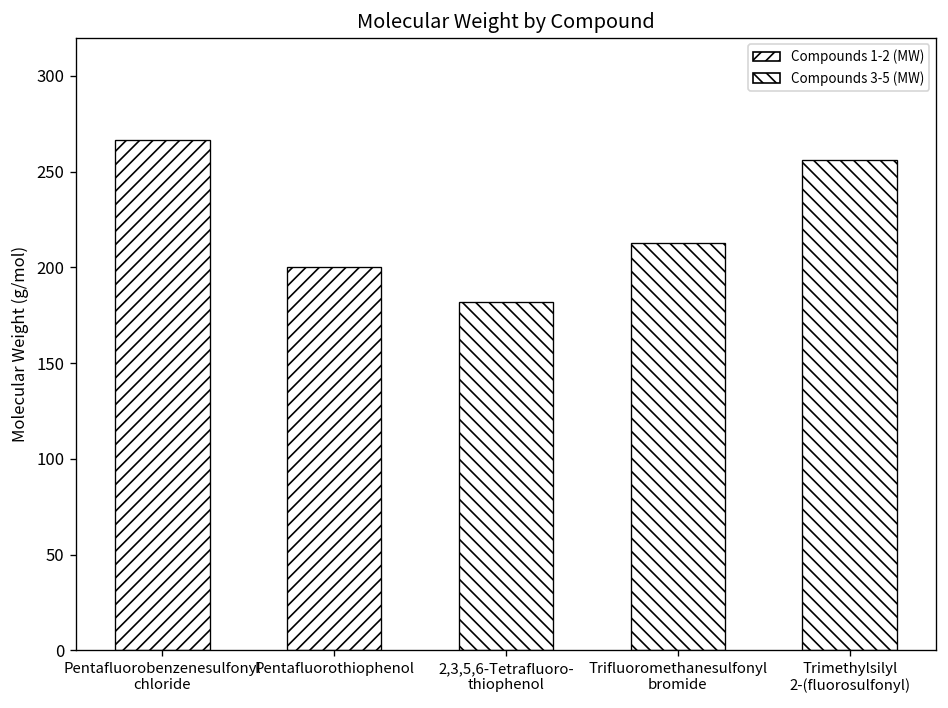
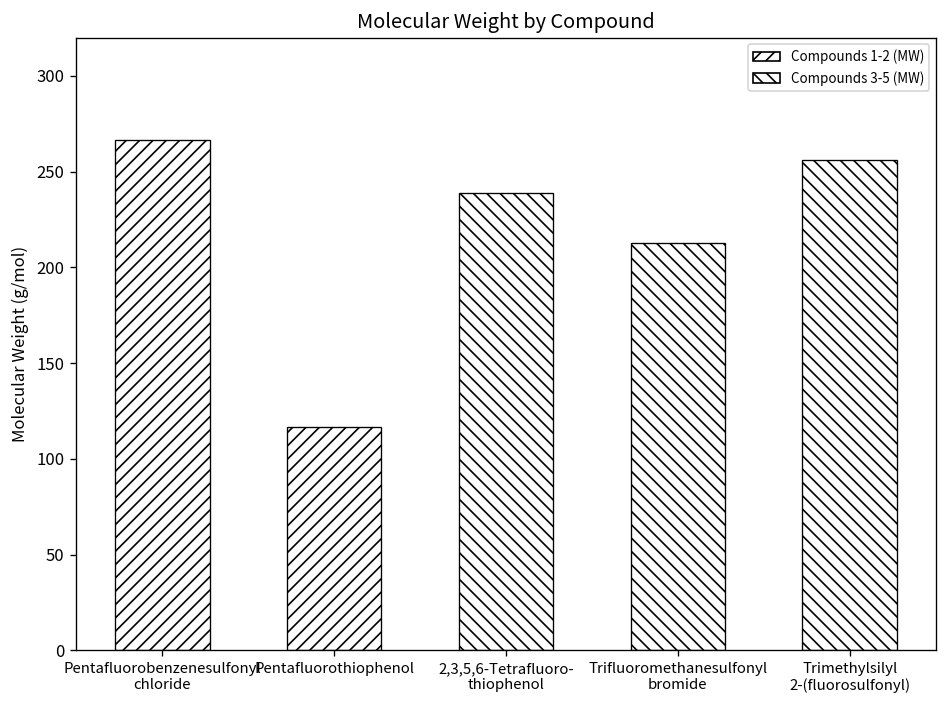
Pentafluorothiophenol: 200 -> 117
2,3,5,6-Tetrafluoro- thiophenol: 182 -> 239
